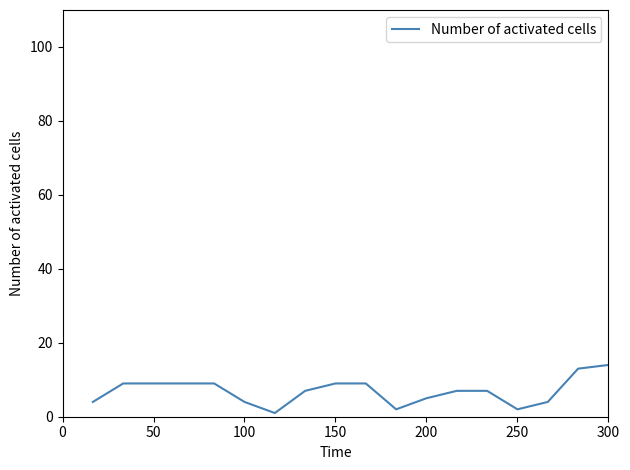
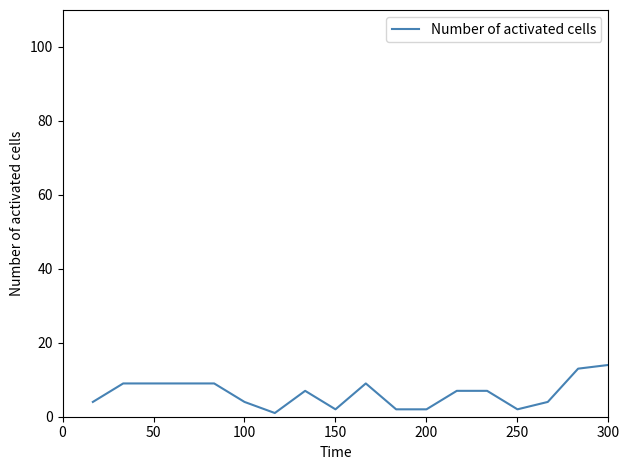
150: 9 -> 2
200: 5 -> 2
